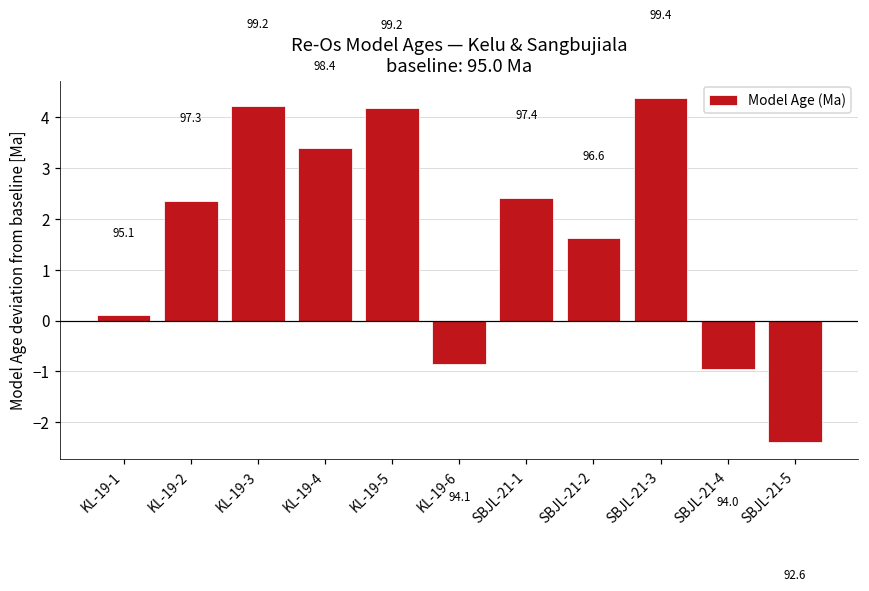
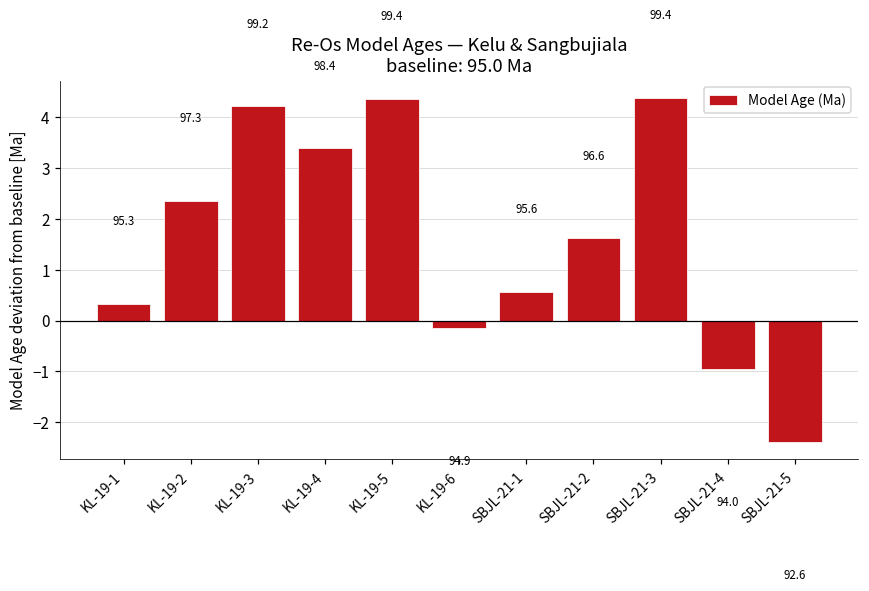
KL-19-1: 95.1 -> 95.3
KL-19-5: 99.2 -> 99.4
KL-19-6: 94.1 -> 94.9
SBJL-21-1: 97.4 -> 95.6
